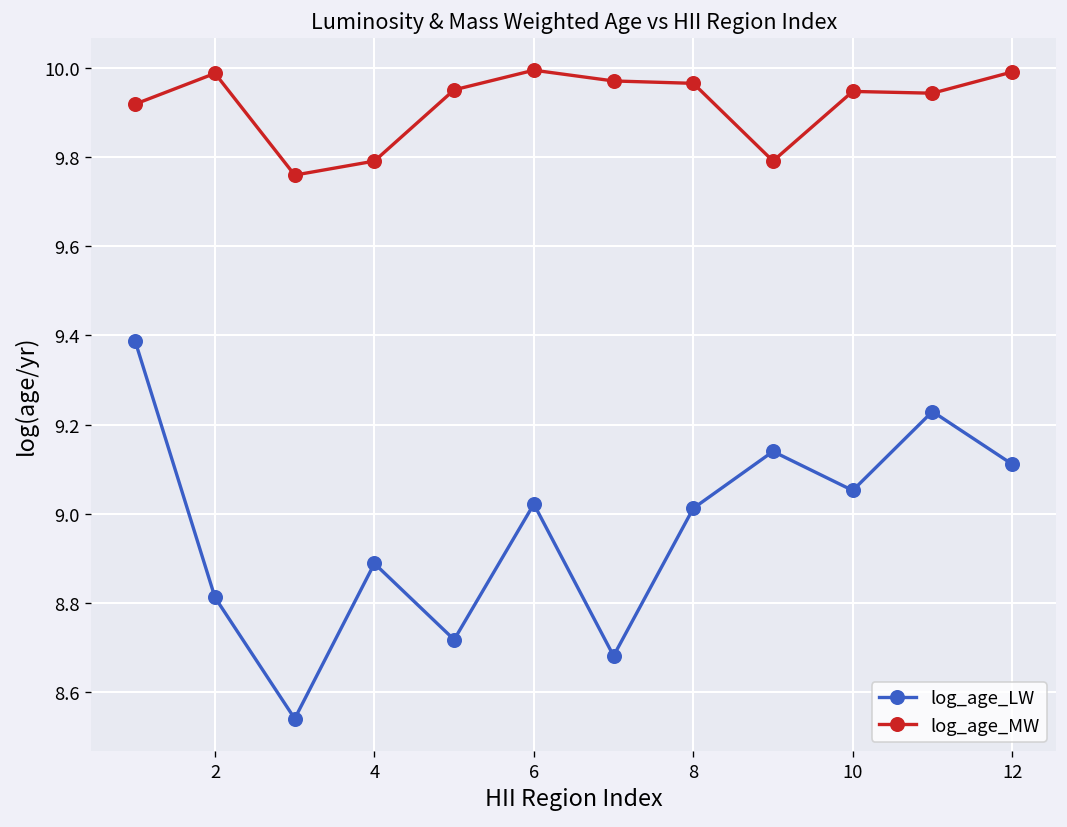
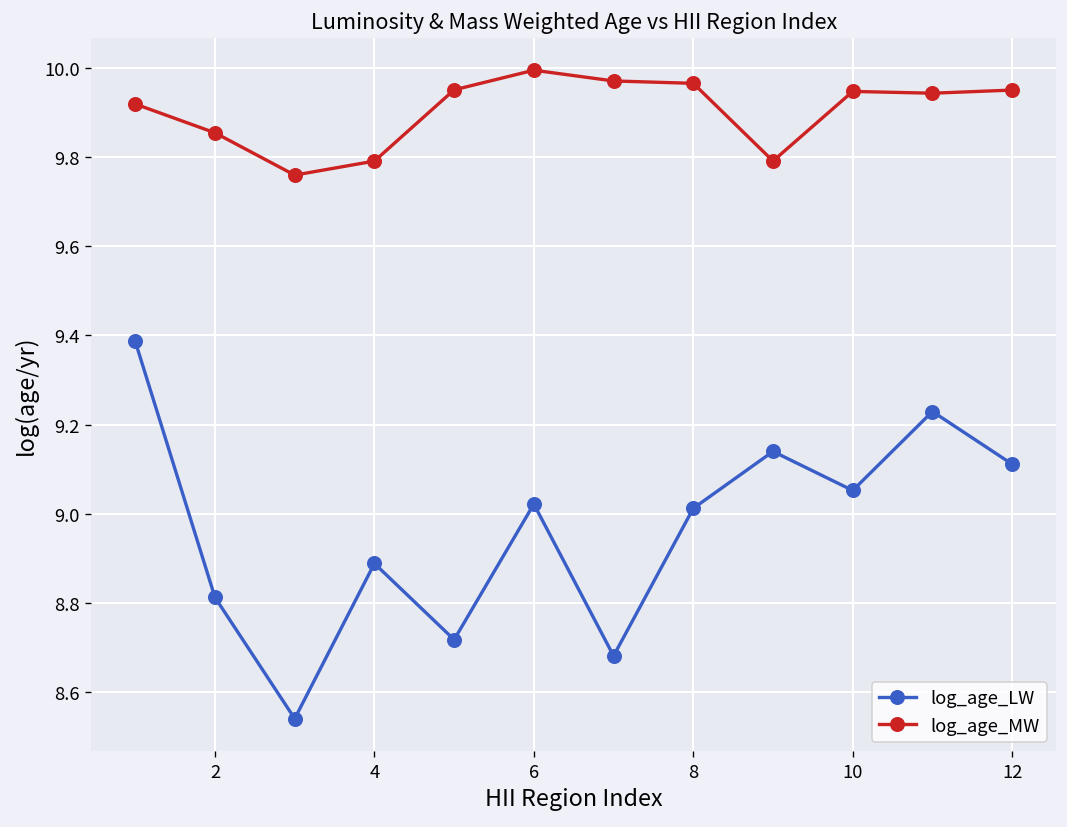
log_age_MW, 2: 9.99 -> 9.85
log_age_MW, 12: 9.99 -> 9.95
